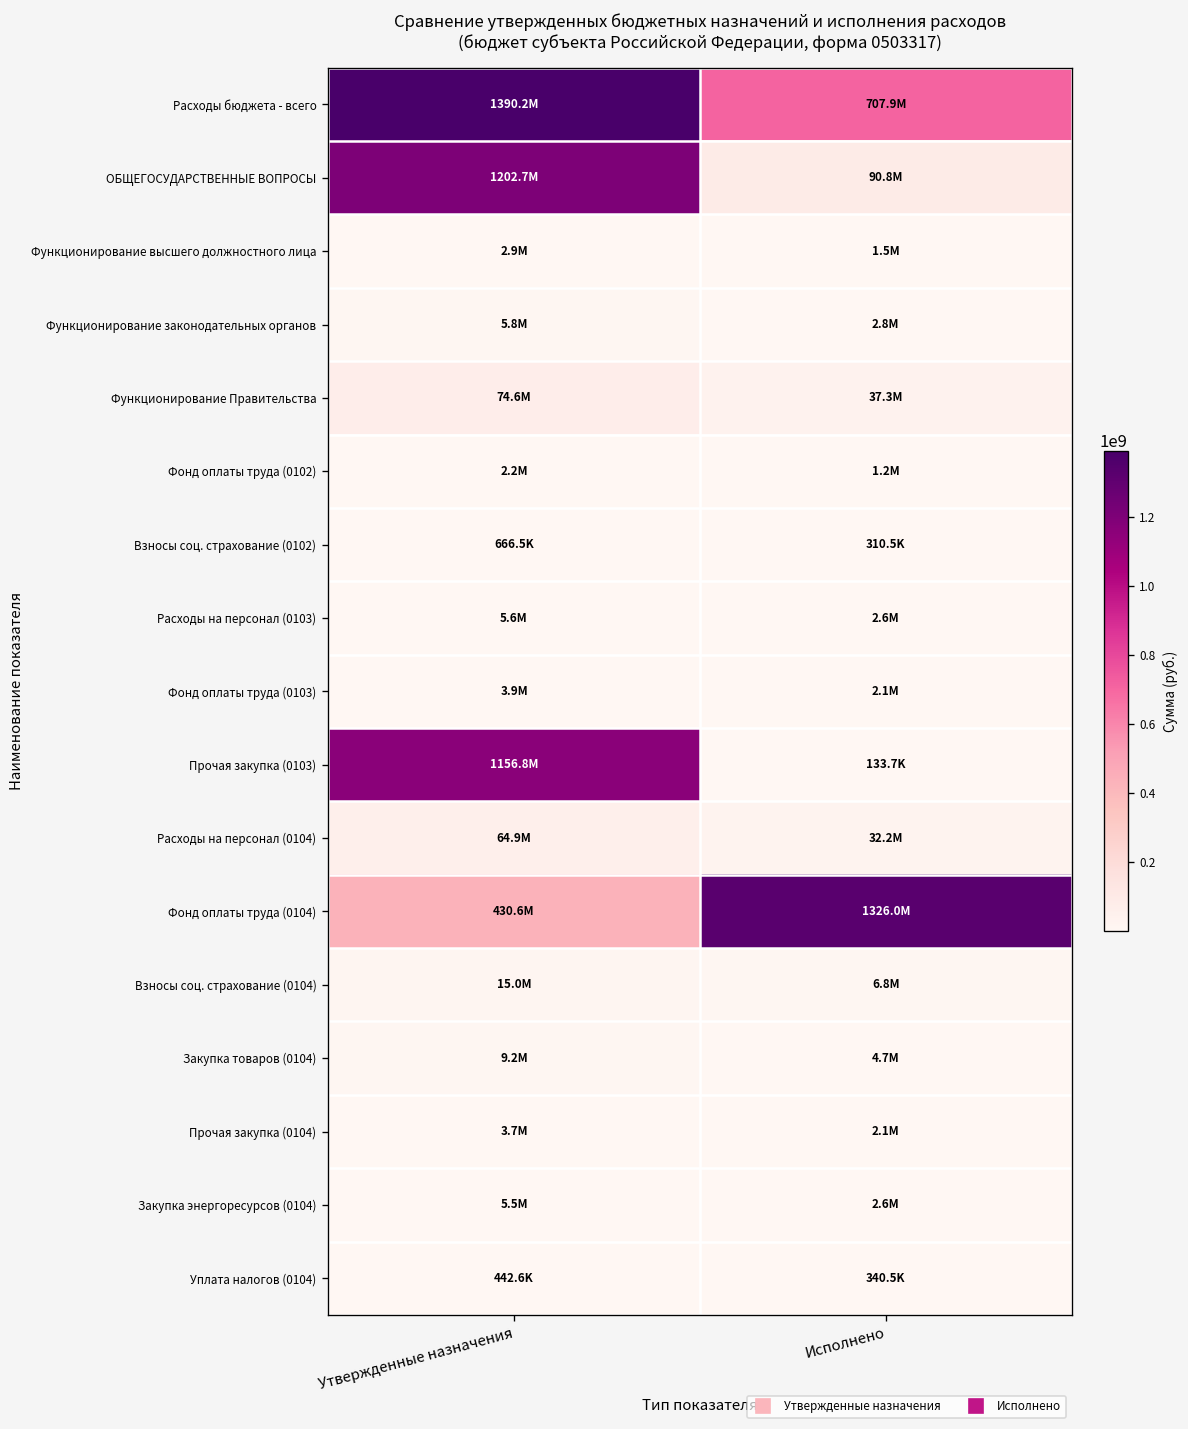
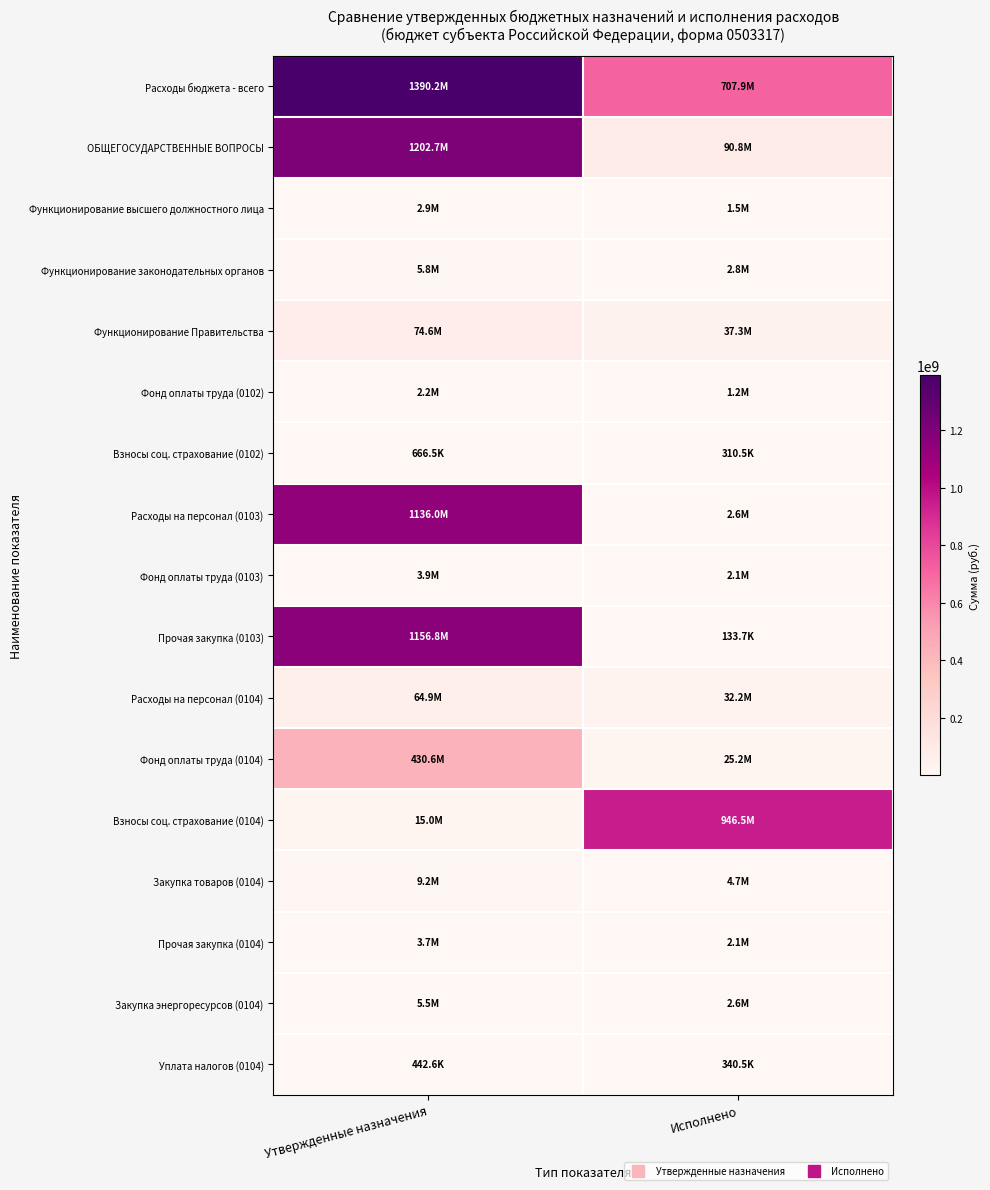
Расходы на персонал (0103), Утвержденные назначения: 5.6M -> 1136.0M
Фонд оплаты труда (0104), Исполнено: 1326.0M -> 25.2M
Взносы соц. страхование (0104), Исполнено: 6.8M -> 946.5M
